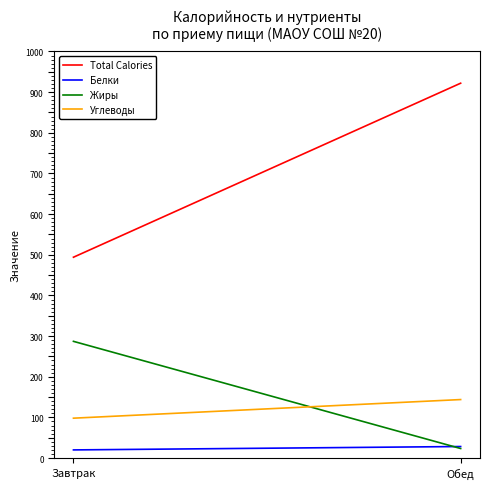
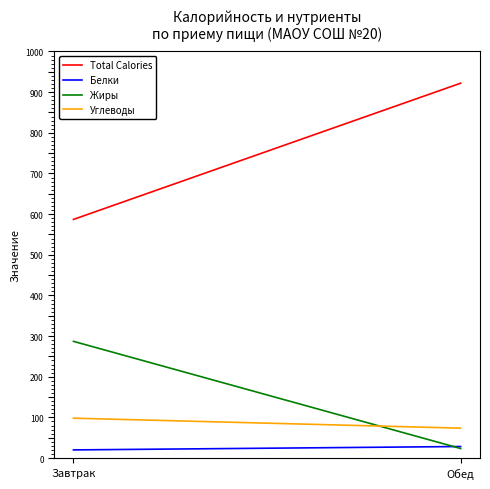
Total Calories, Завтрак: 490 -> 590
Углеводы, Обед: 140 -> 70
